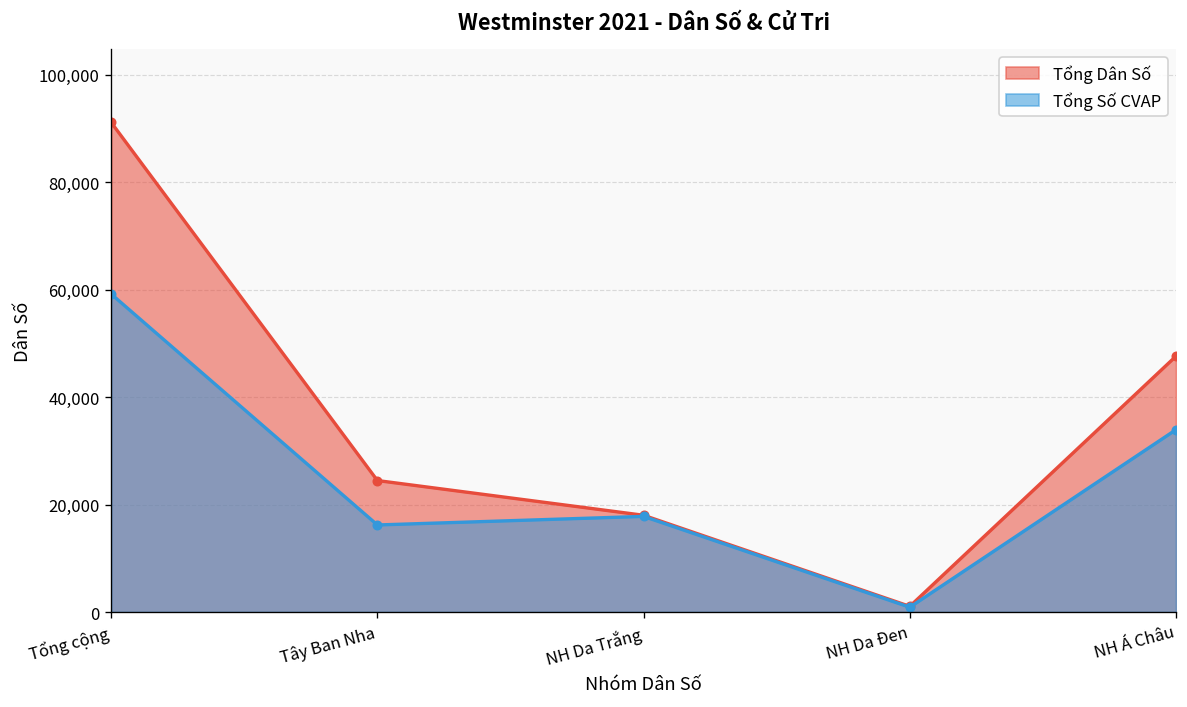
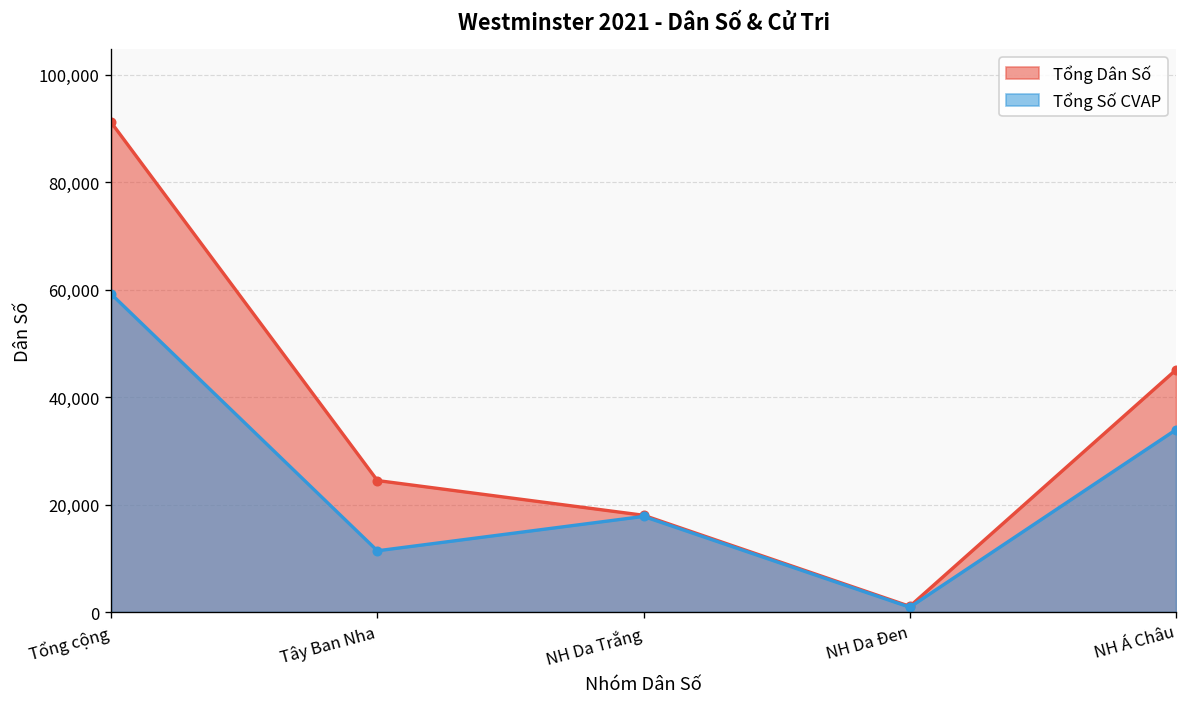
Tổng Số CVAP, Tây Ban Nha: 16,000 -> 11,000
Tổng Dân Số, NH Á Châu: 48,000 -> 45,000
